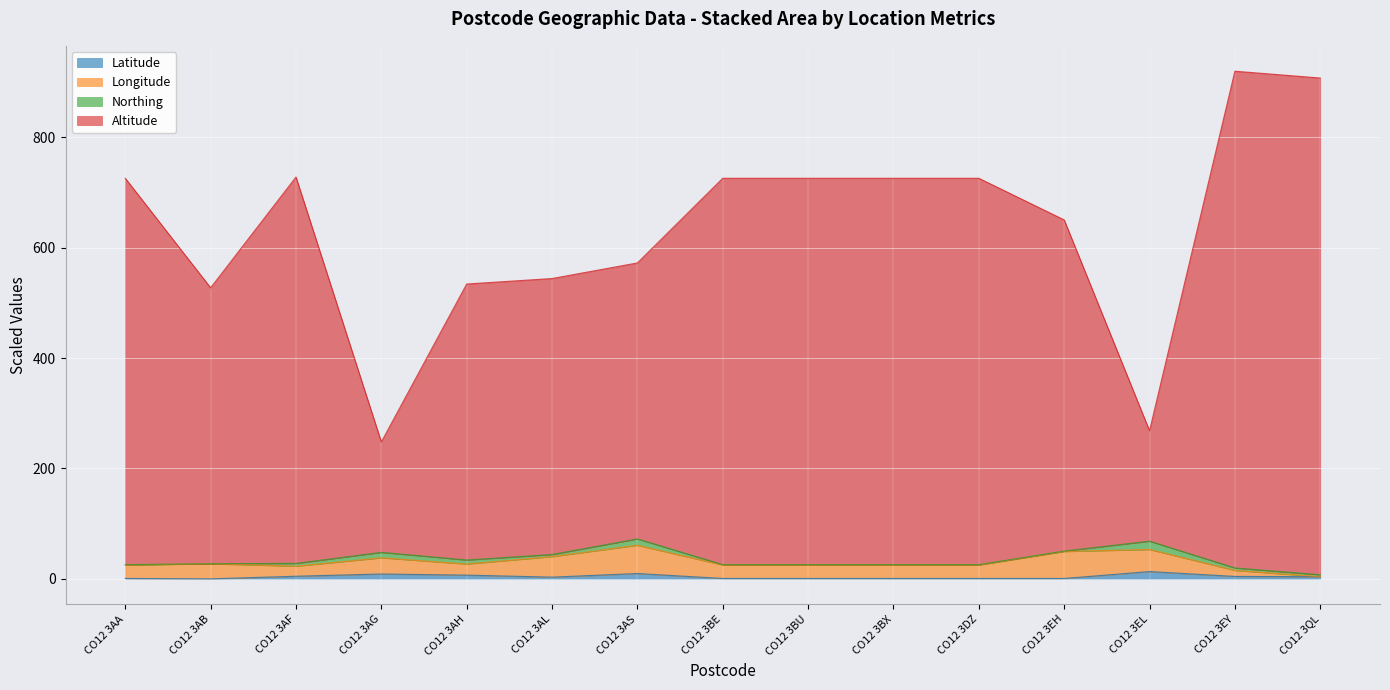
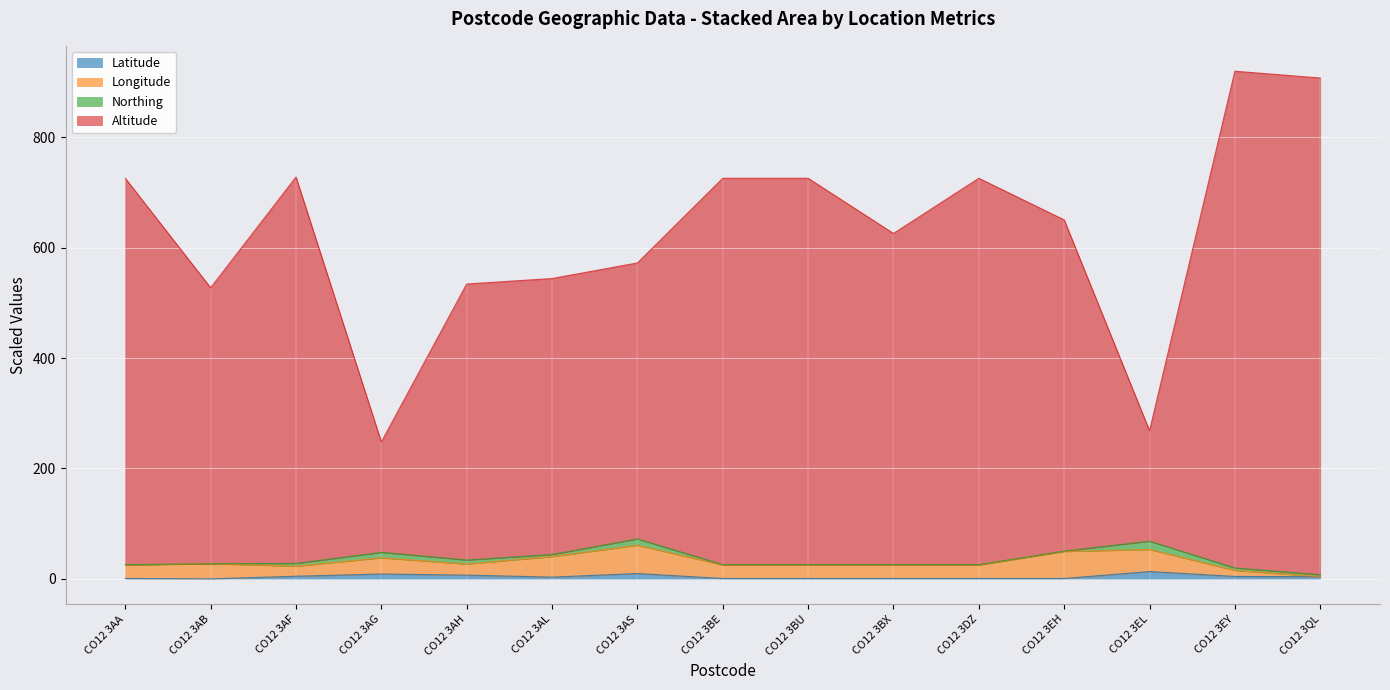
Altitude, CO12 3BX: 700 -> 600
